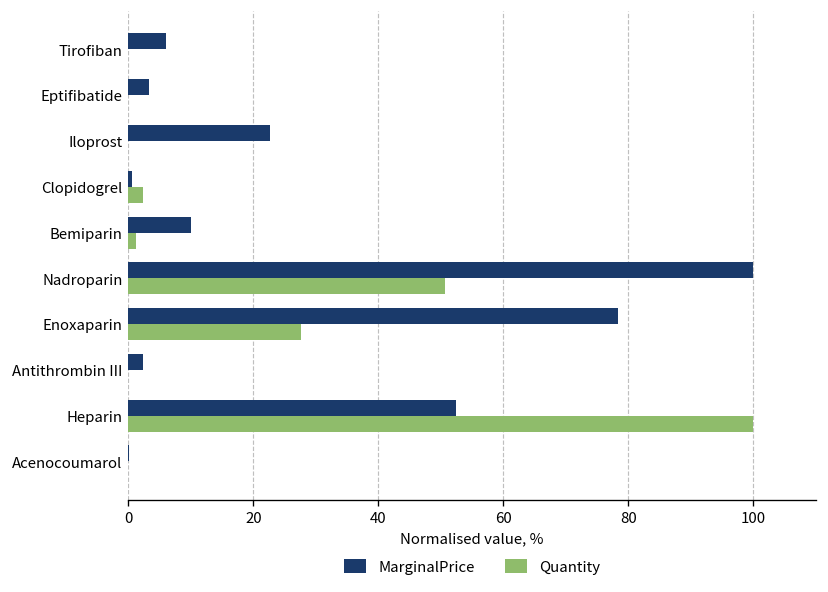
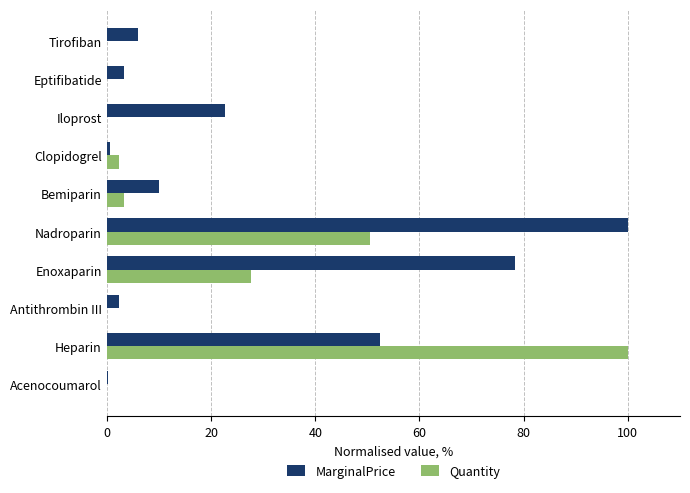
Quantity, Bemiparin: 1 -> 3
